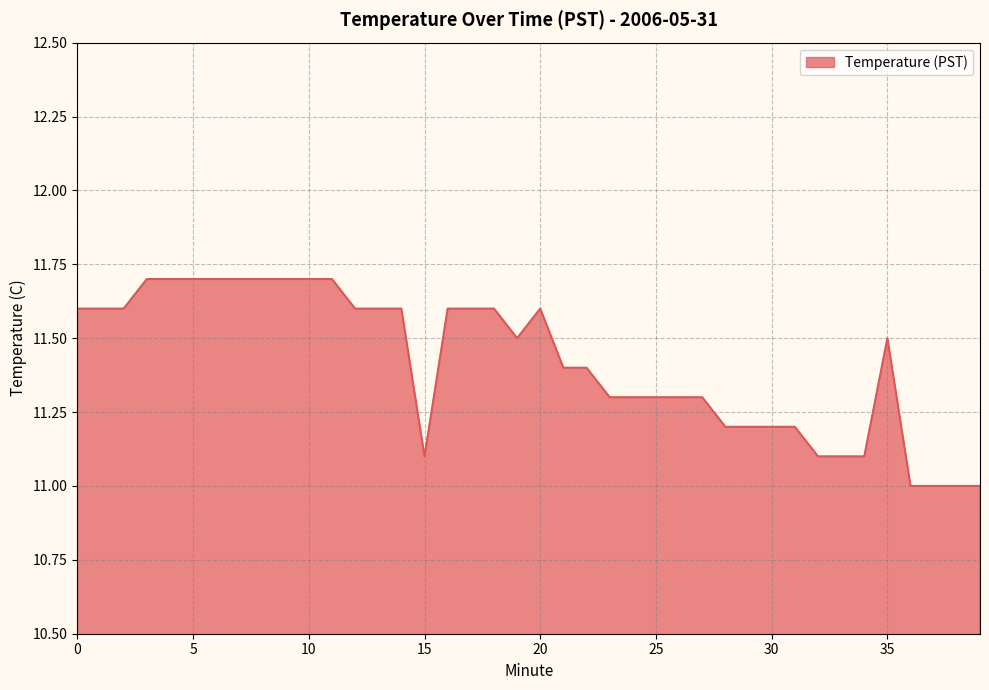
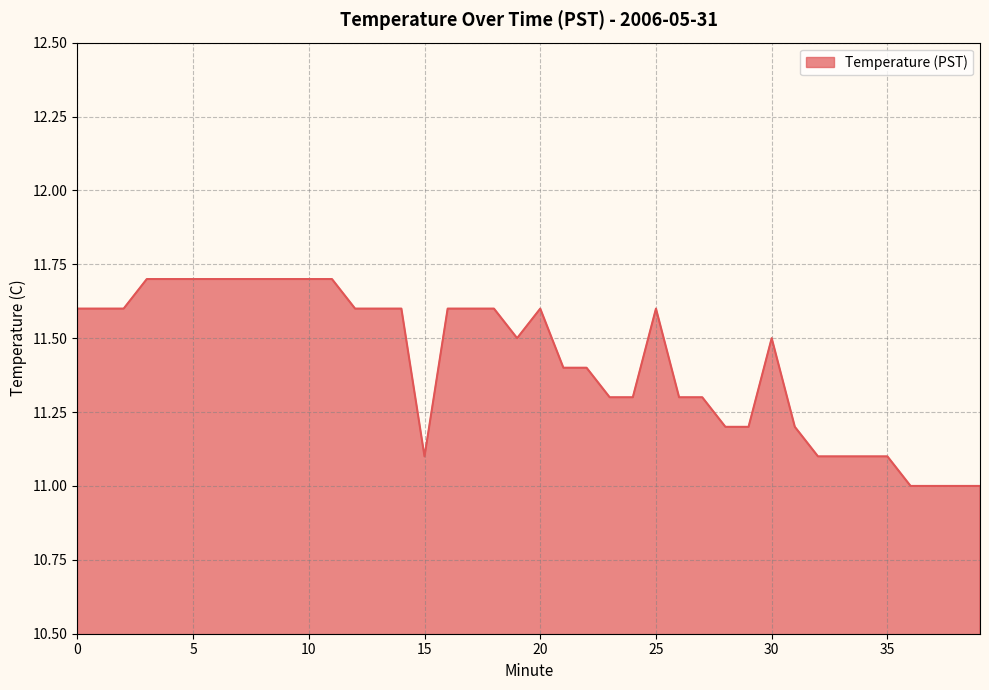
25: 11.3 -> 11.6
30: 11.2 -> 11.5
35: 11.5 -> 11.1
